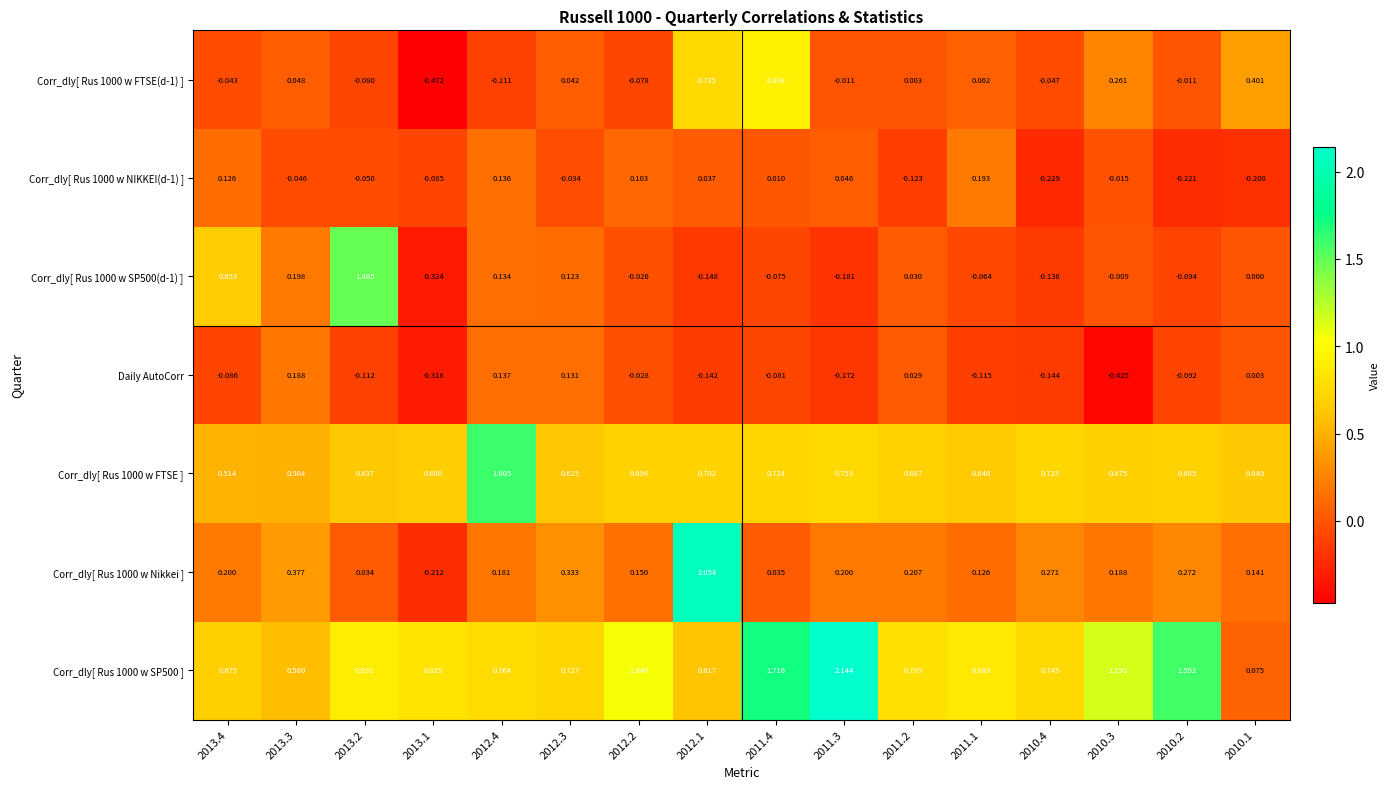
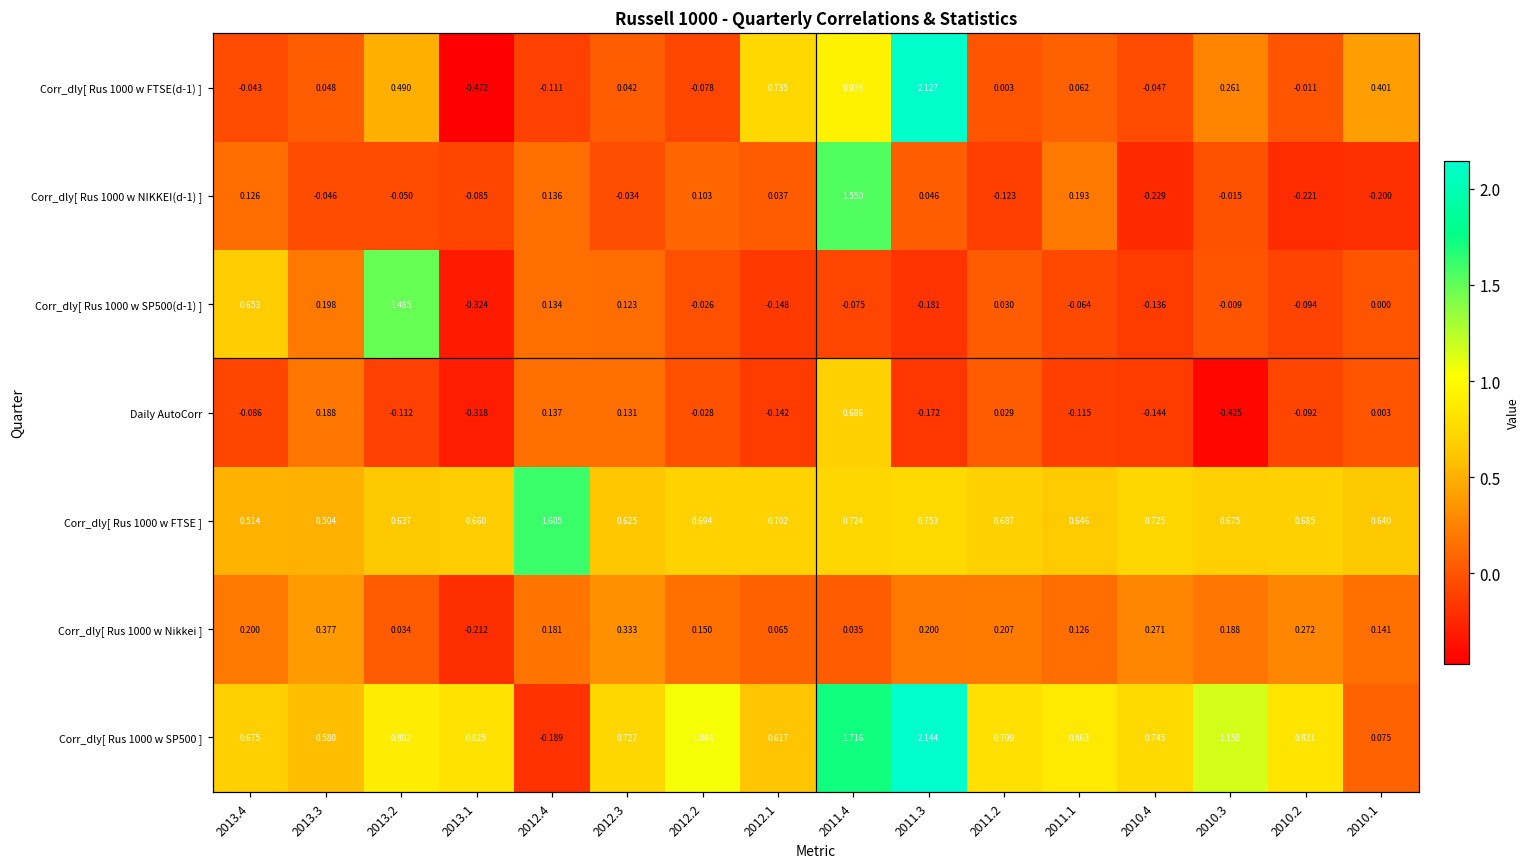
Corr_dly[ Rus 1000 w FTSE(d-1) ], 2013.2: -0.080 -> 0.490
Corr_dly[ Rus 1000 w FTSE(d-1) ], 2011.3: -0.011 -> 2.127
Corr_dly[ Rus 1000 w NIKKEI(d-1) ], 2011.4: 0.010 -> 1.550
Daily AutoCorr, 2011.4: -0.081 -> 0.686
Corr_dly[ Rus 1000 w Nikkei ], 2012.1: 2.054 -> 0.065
Corr_dly[ Rus 1000 w SP500 ], 2012.4: 0.764 -> -0.189
Corr_dly[ Rus 1000 w SP500 ], 2010.2: 1.592 -> 0.831
